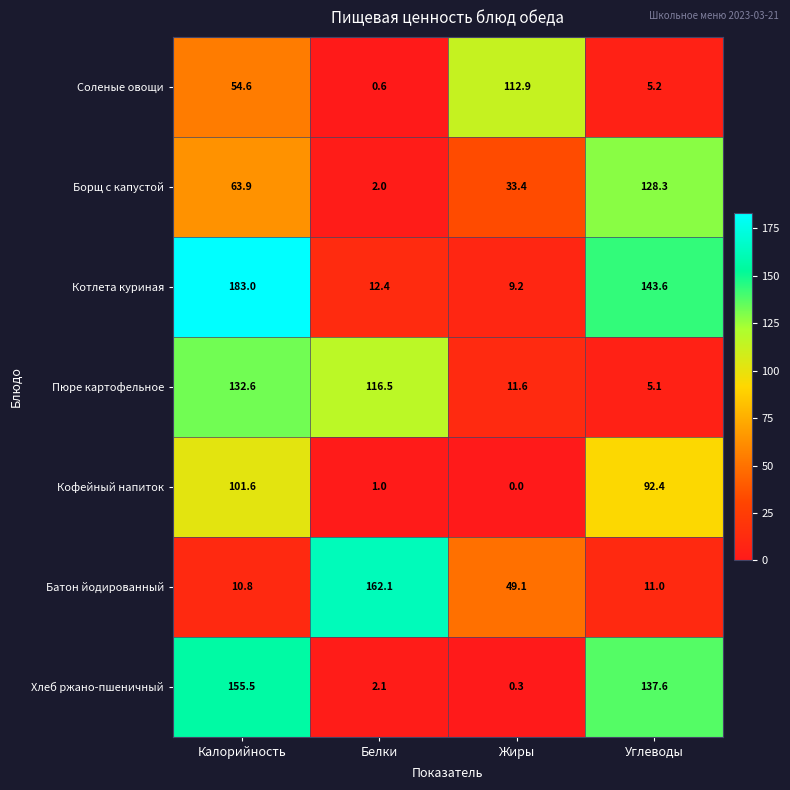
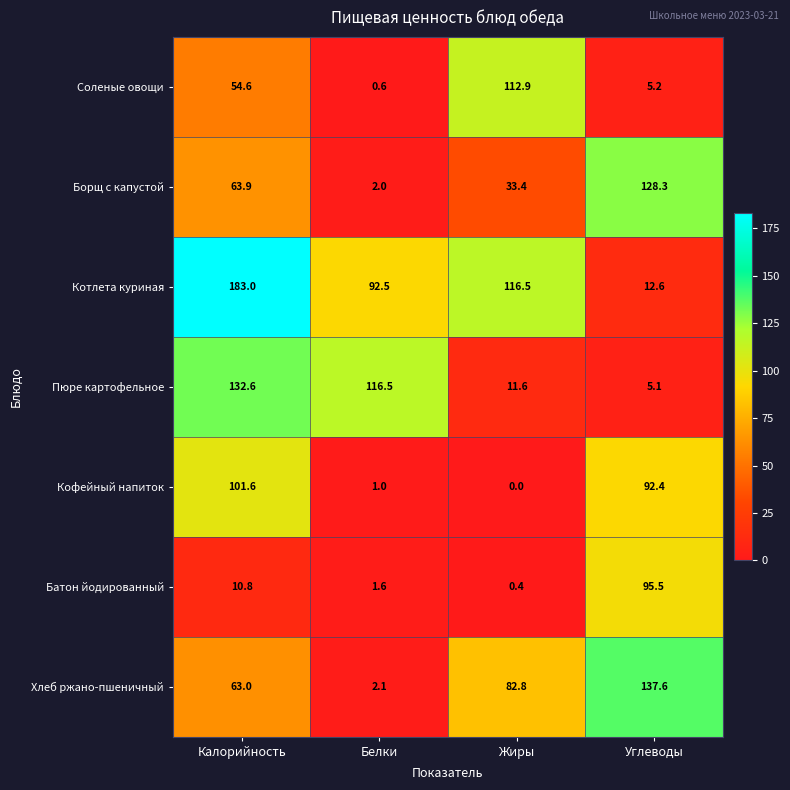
Котлета куриная, Белки: 12.4 -> 92.5
Котлета куриная, Жиры: 9.2 -> 116.5
Котлета куриная, Углеводы: 143.6 -> 12.6
Батон йодированный, Белки: 162.1 -> 1.6
Батон йодированный, Жиры: 49.1 -> 0.4
Батон йодированный, Углеводы: 11.0 -> 95.5
Хлеб ржано-пшеничный, Калорийность: 155.5 -> 63.0
Хлеб ржано-пшеничный, Жиры: 0.3 -> 82.8
